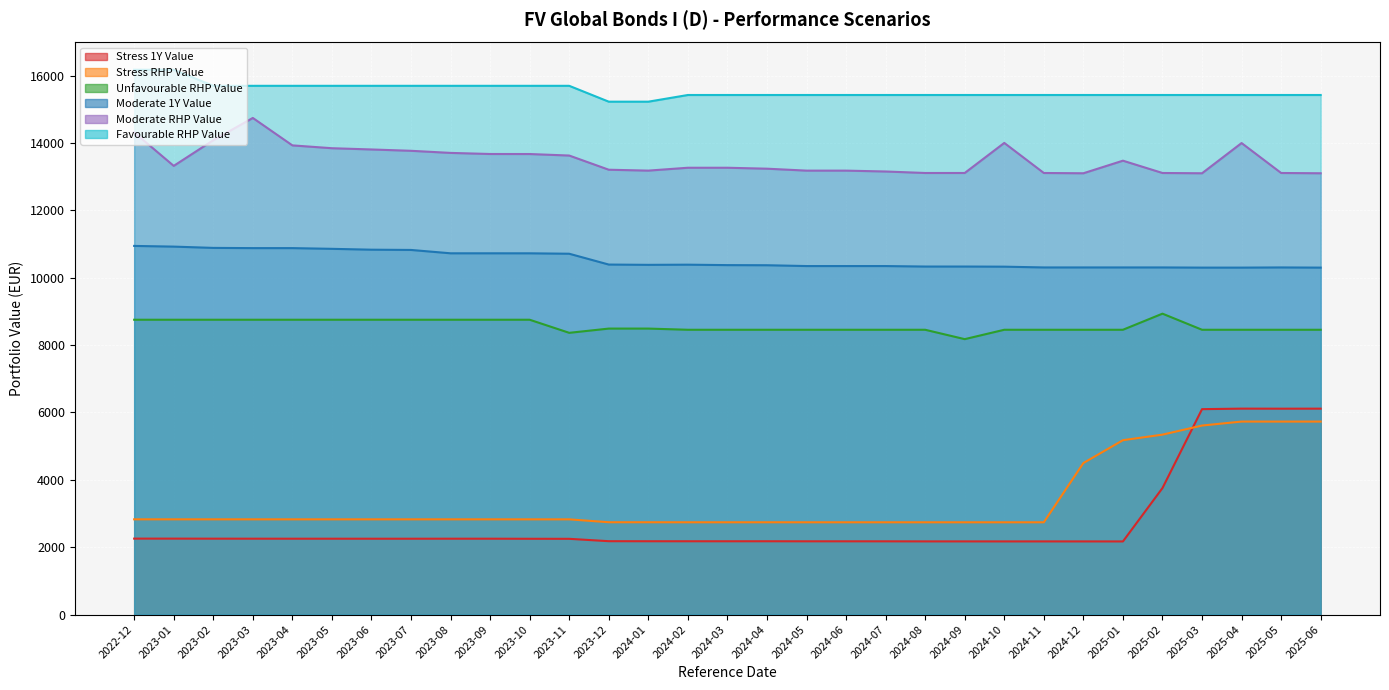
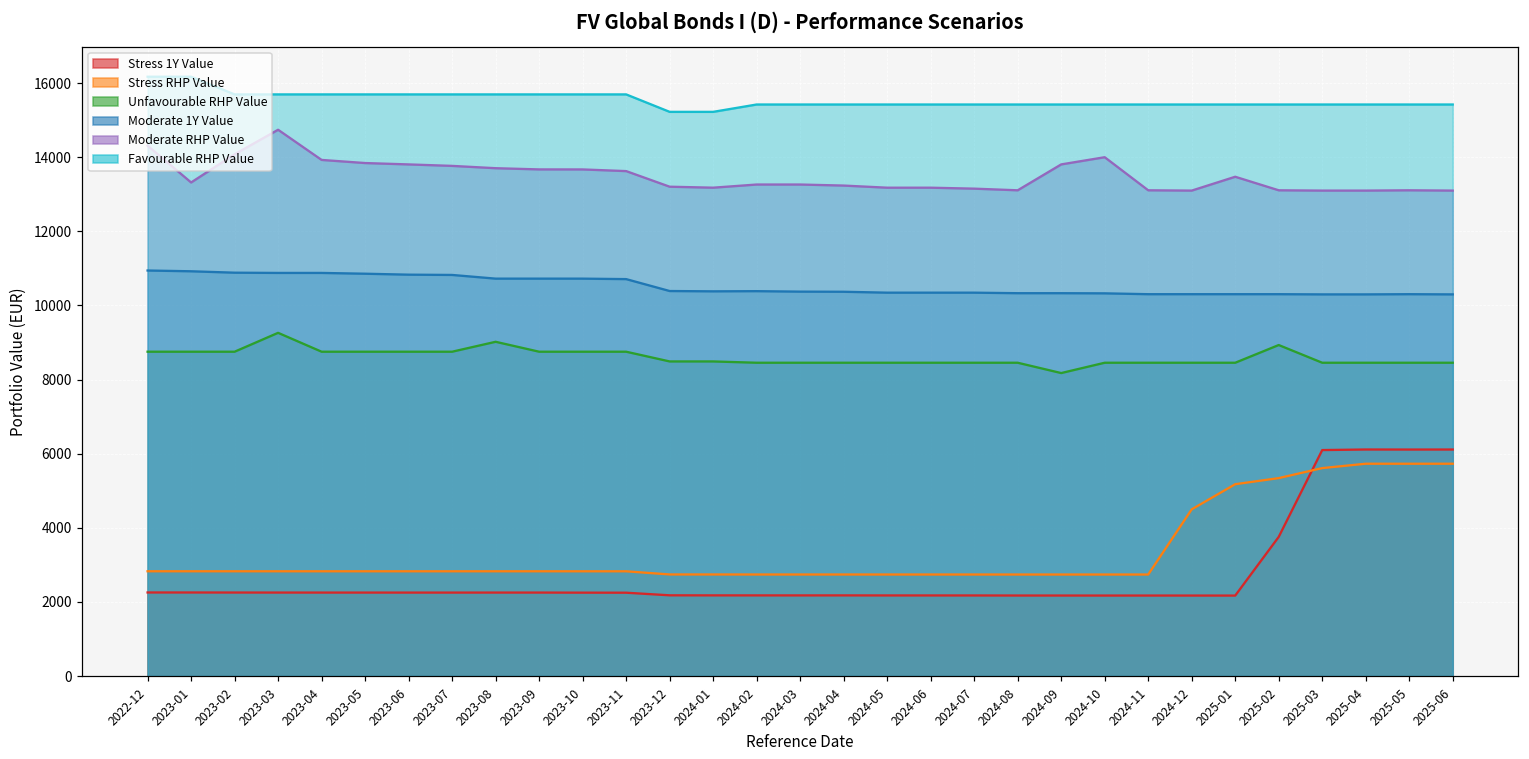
Unfavourable RHP Value, 2023-03: 8800 -> 9300
Unfavourable RHP Value, 2023-08: 8800 -> 9000
Unfavourable RHP Value, 2023-11: 8400 -> 8800
Moderate RHP Value, 2024-09: 13100 -> 13800
Moderate RHP Value, 2025-04: 14000 -> 13100
